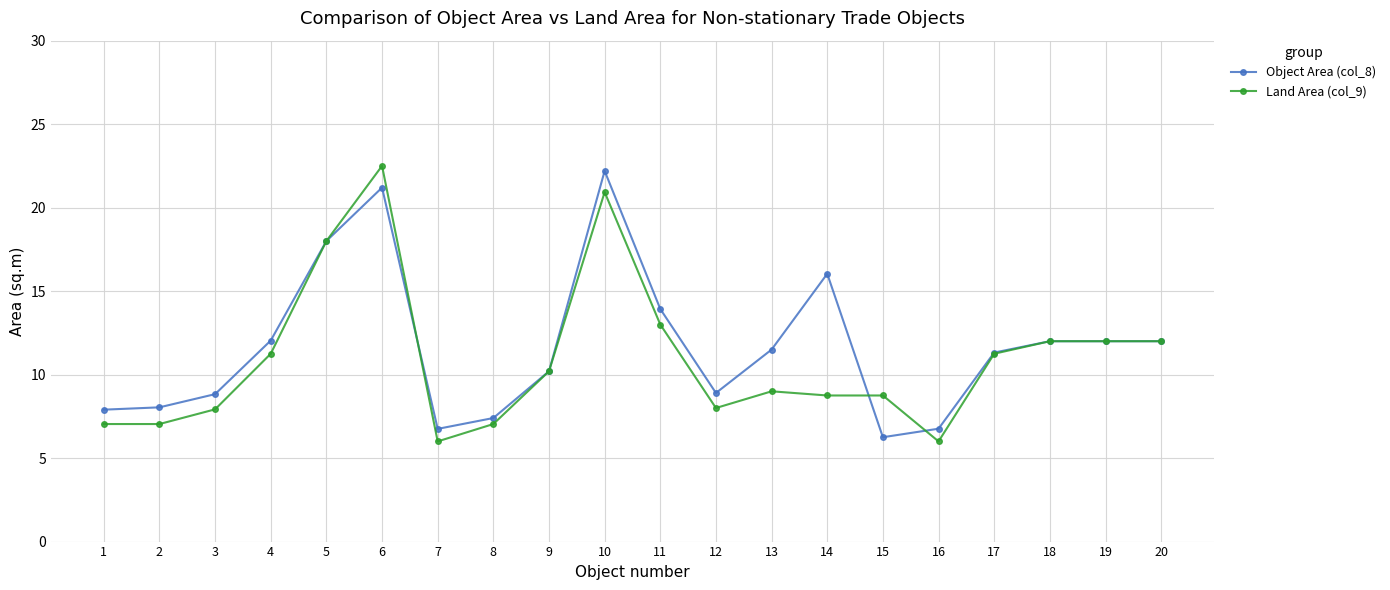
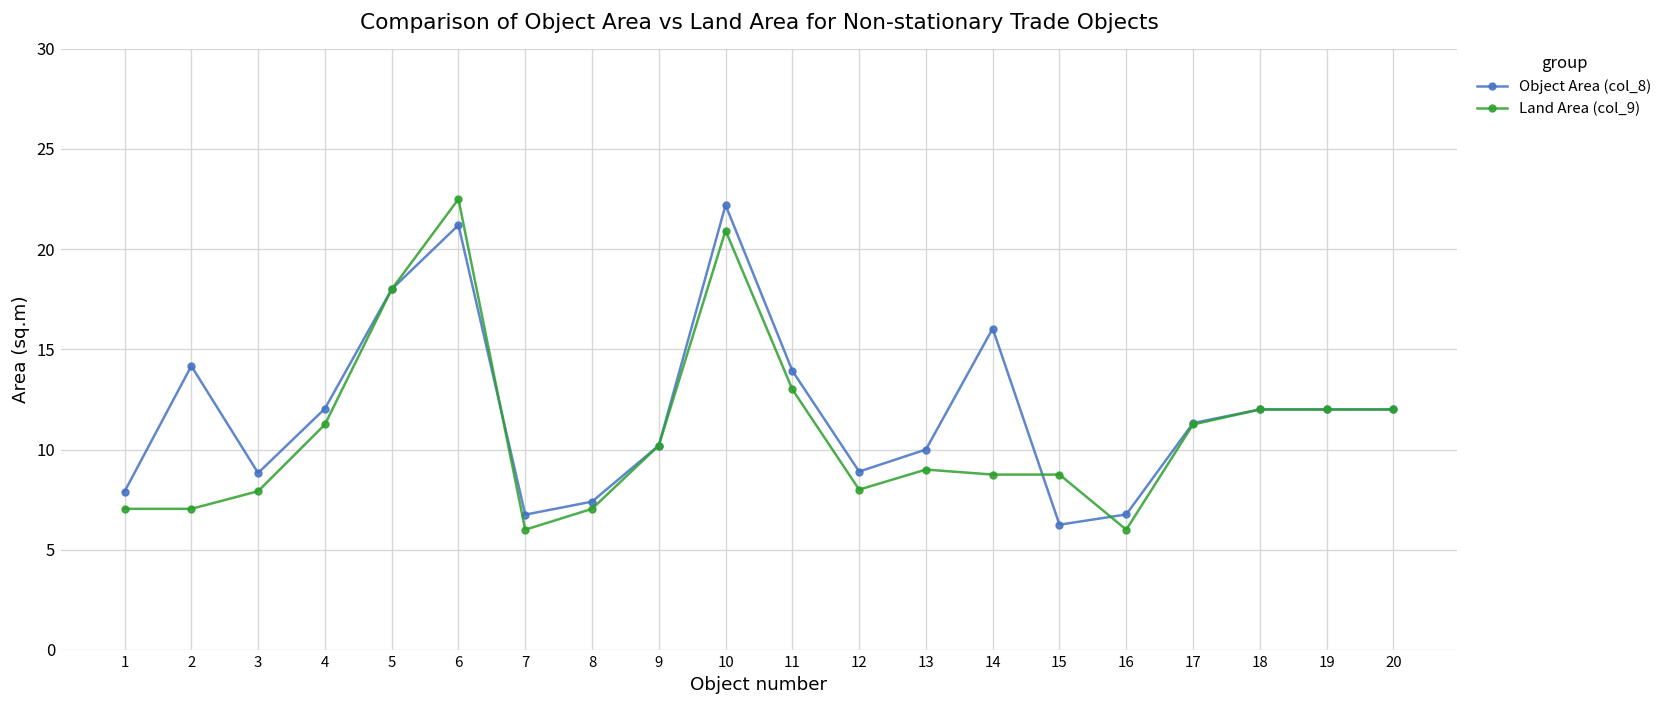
Object Area (col_8), 2: 8.0 -> 14.2
Object Area (col_8), 13: 11.5 -> 10.0
